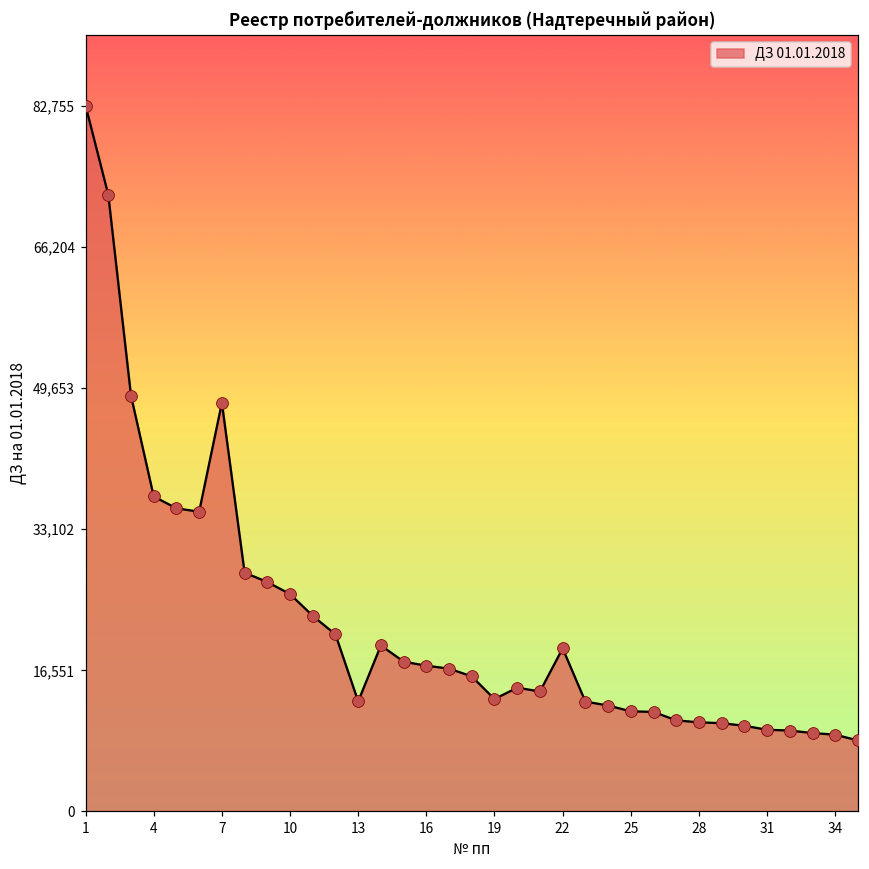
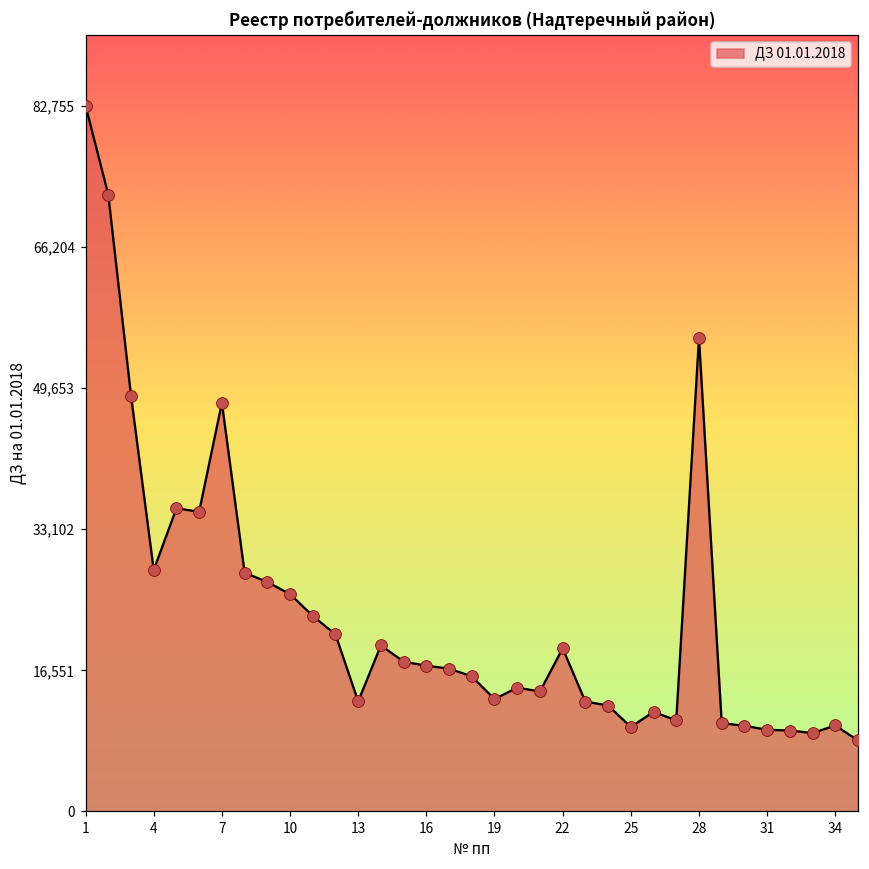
4: 37,000 -> 28,000
25: 12,000 -> 10,000
28: 10,000 -> 56,000
34: 9,000 -> 10,000
